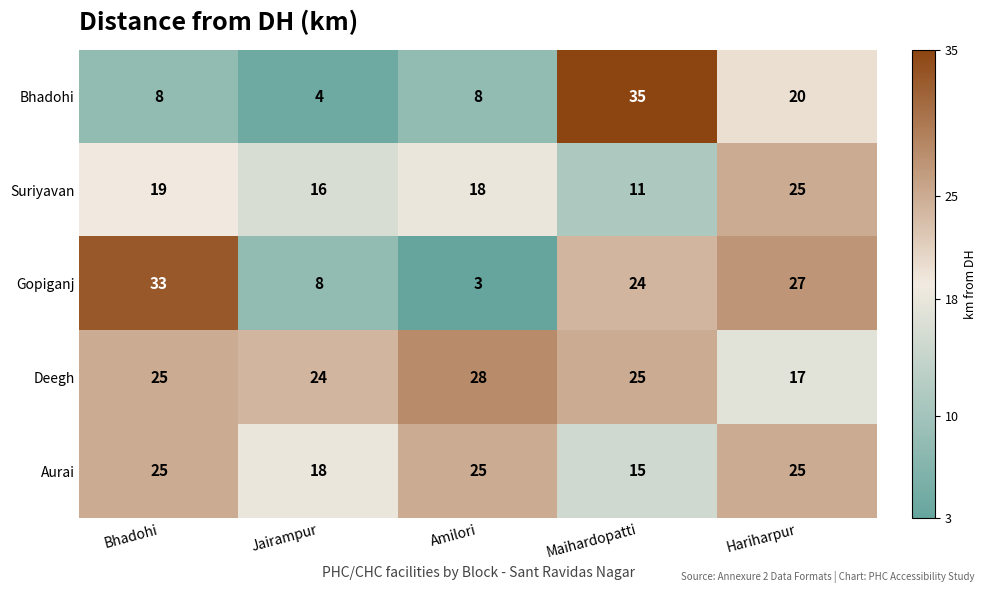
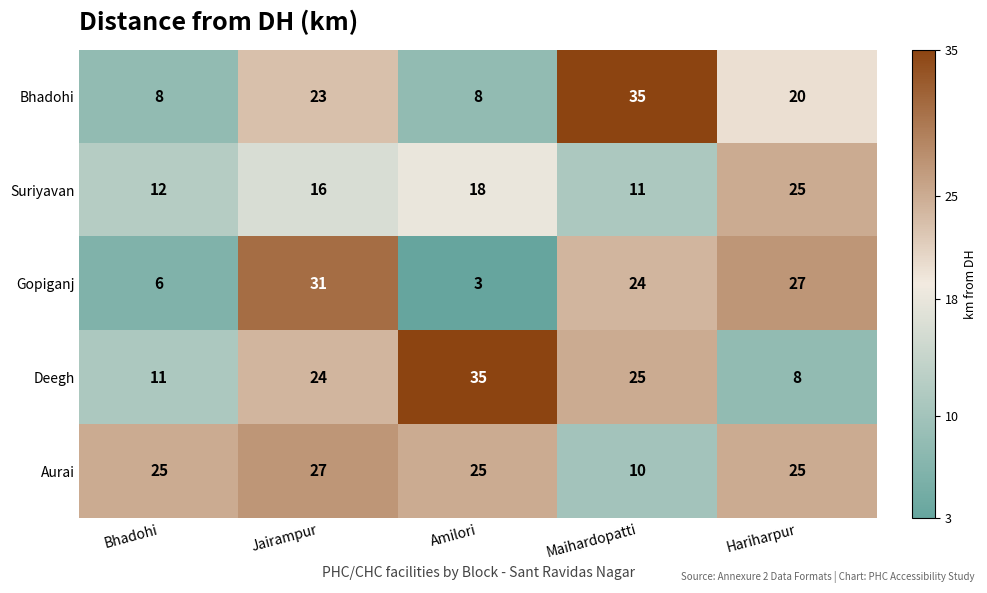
Bhadohi, Jairampur: 4 -> 23
Suriyavan, Bhadohi: 19 -> 12
Gopiganj, Bhadohi: 33 -> 6
Gopiganj, Jairampur: 8 -> 31
Deegh, Bhadohi: 25 -> 11
Deegh, Amilori: 28 -> 35
Deegh, Hariharpur: 17 -> 8
Aurai, Jairampur: 18 -> 27
Aurai, Maihardopatti: 15 -> 10
